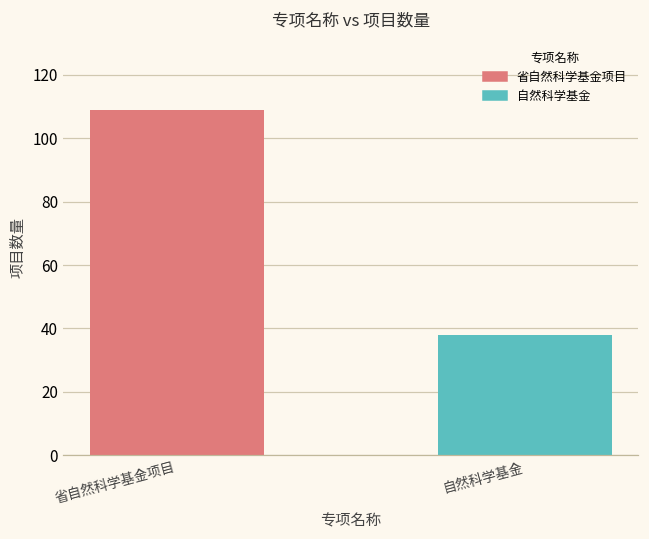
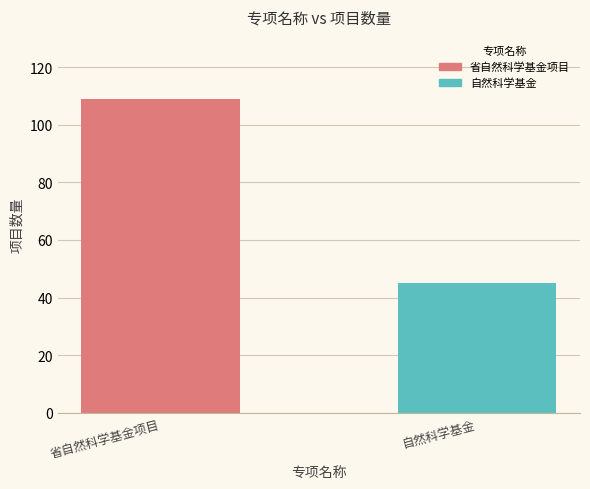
自然科学基金: 38 -> 45
